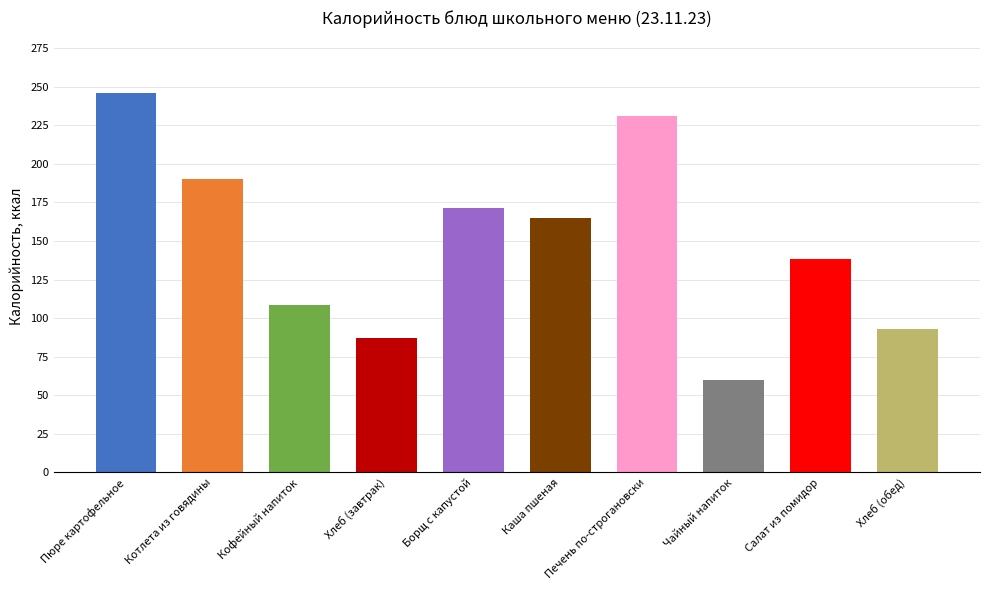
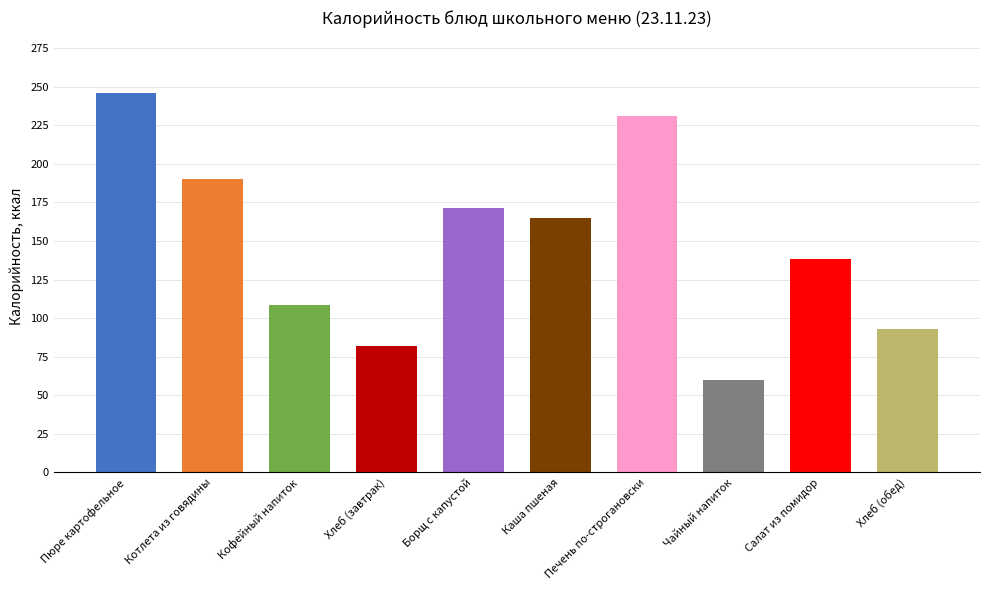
Хлеб (завтрак): 87 -> 82
